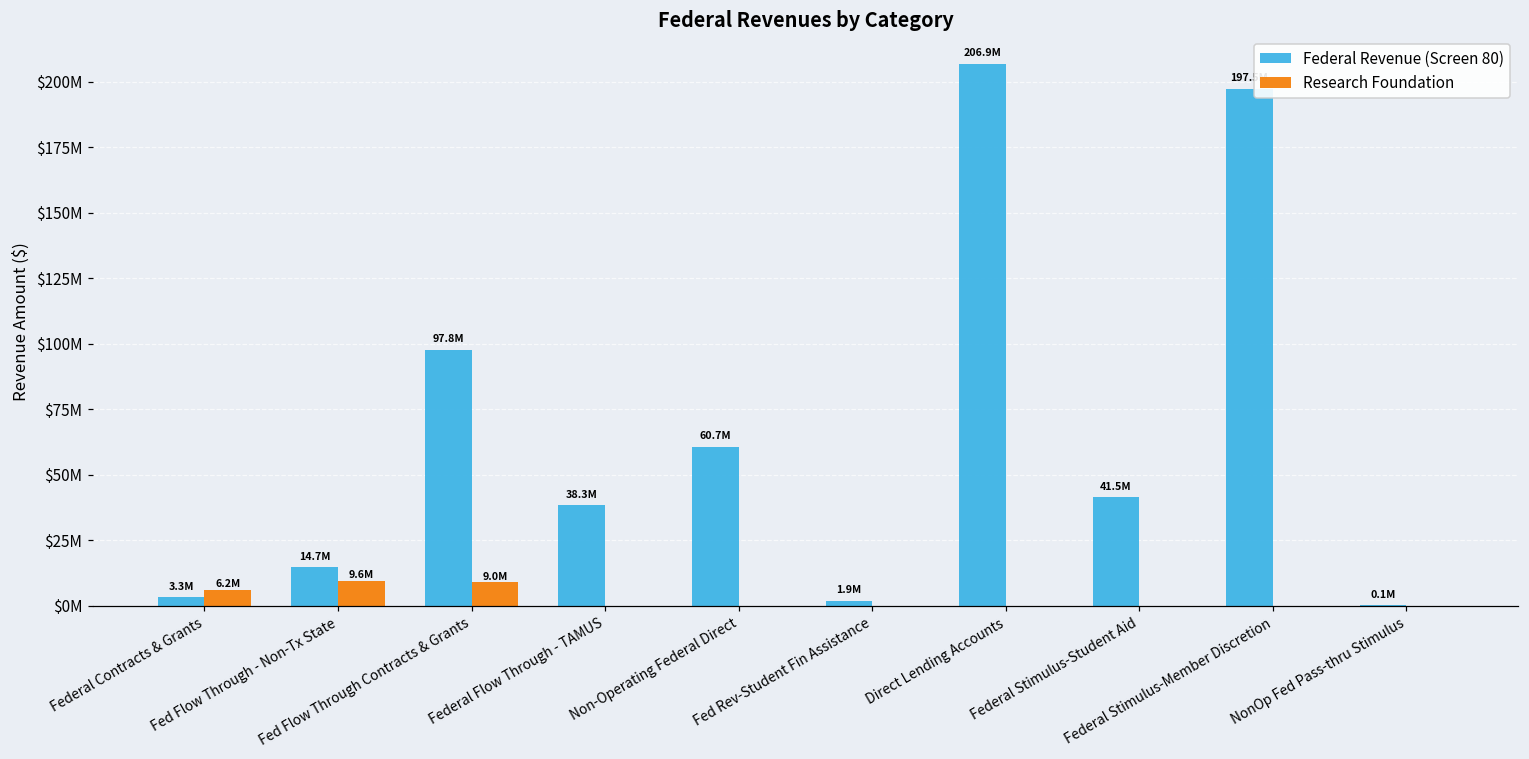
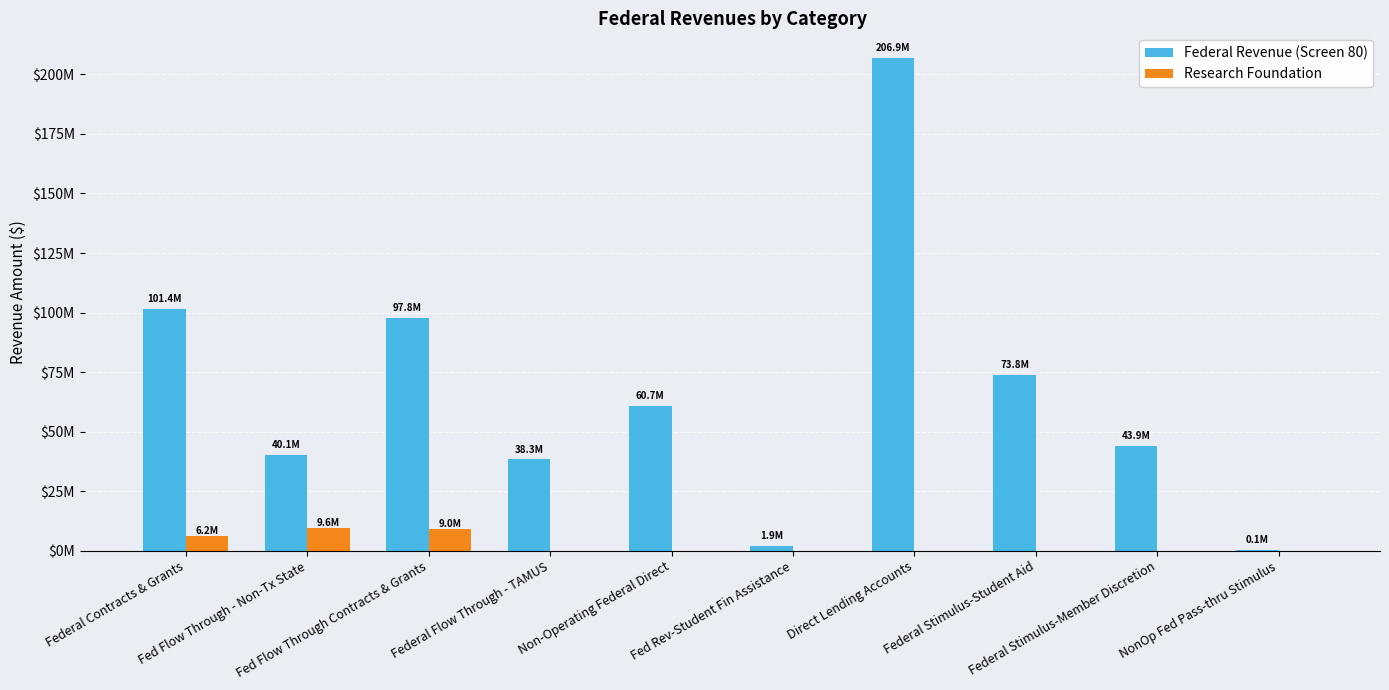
Federal Revenue (Screen 80), Federal Contracts & Grants: 3.3M -> 101.4M
Federal Revenue (Screen 80), Fed Flow Through - Non-Tx State: 14.7M -> 40.1M
Federal Revenue (Screen 80), Federal Stimulus-Student Aid: 41.5M -> 73.8M
Federal Revenue (Screen 80), Federal Stimulus-Member Discretion: $197000000 -> $44000000
